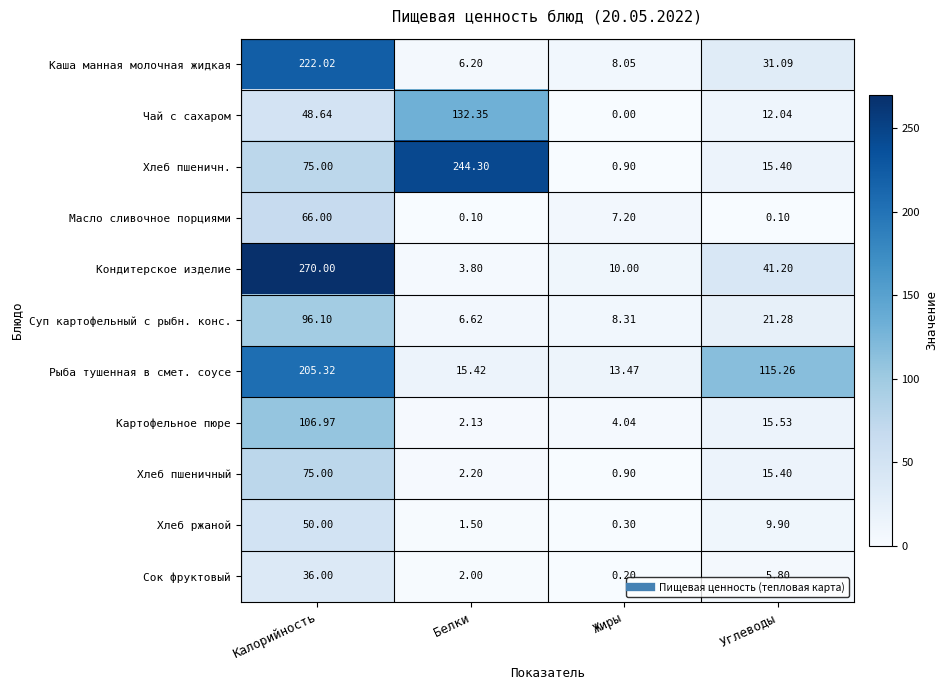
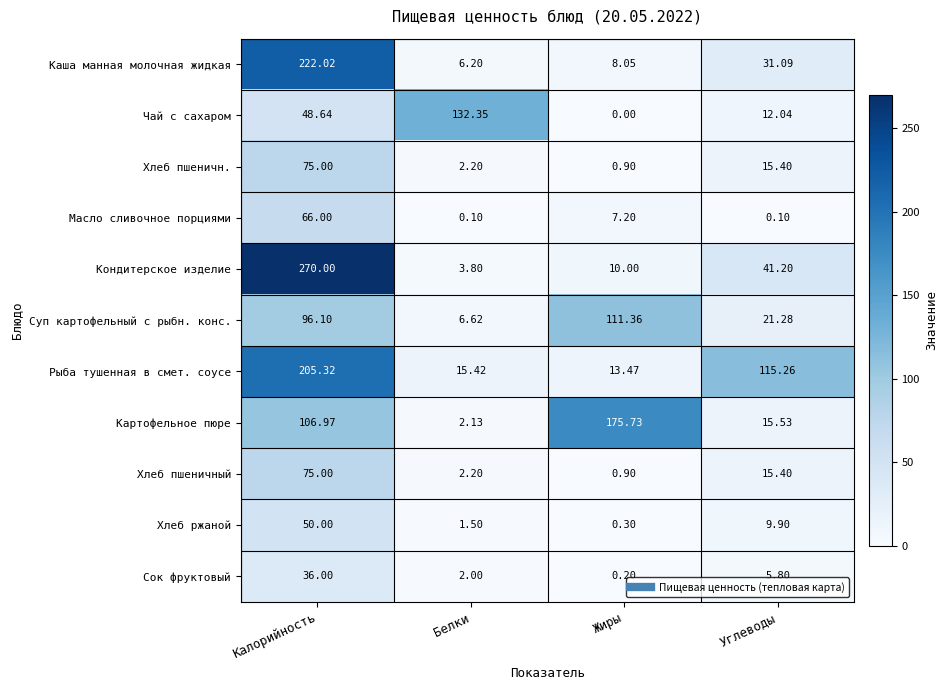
Хлеб пшеничн., Белки: 244.30 -> 2.20
Суп картофельный с рыбн. конс., Жиры: 8.31 -> 111.36
Картофельное пюре, Жиры: 4.04 -> 175.73
